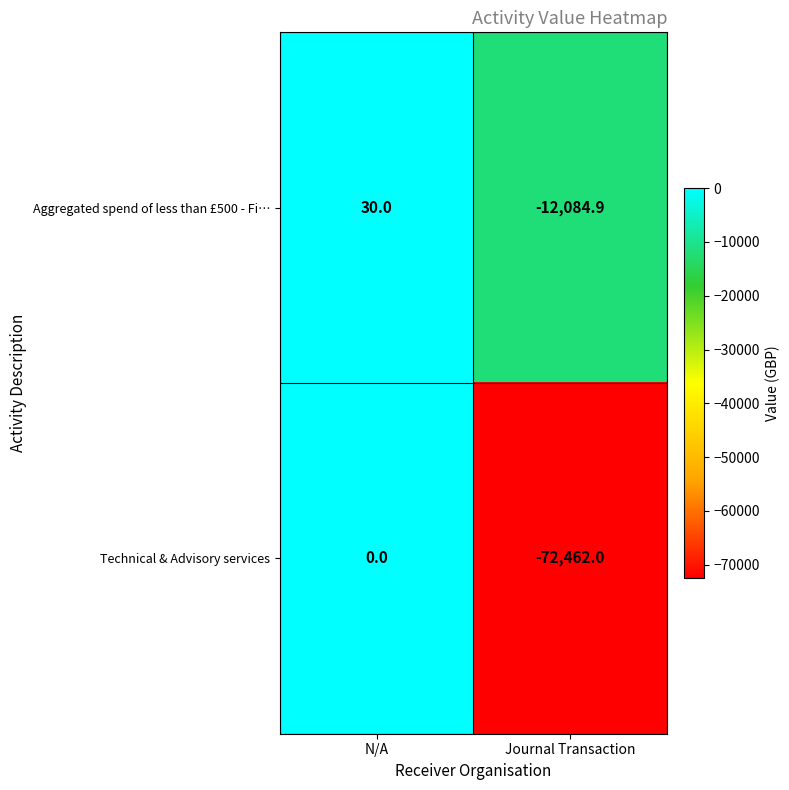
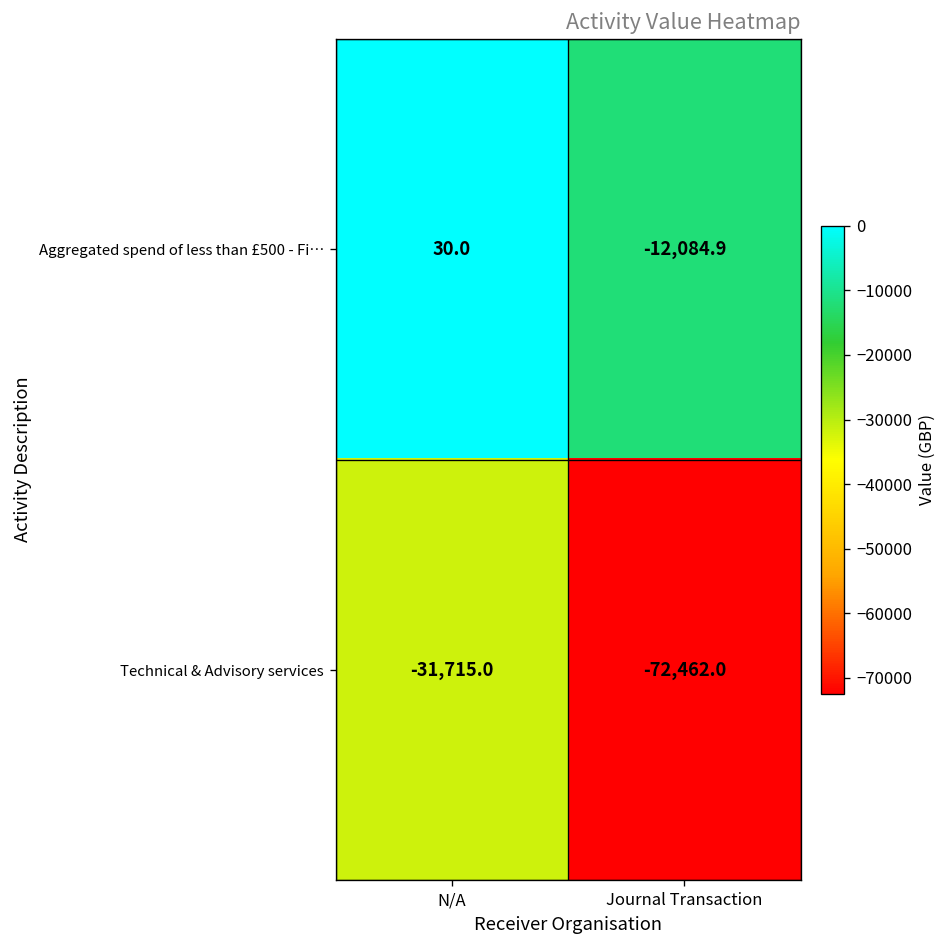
Technical & Advisory services, N/A: 0.0 -> -31,715.0
